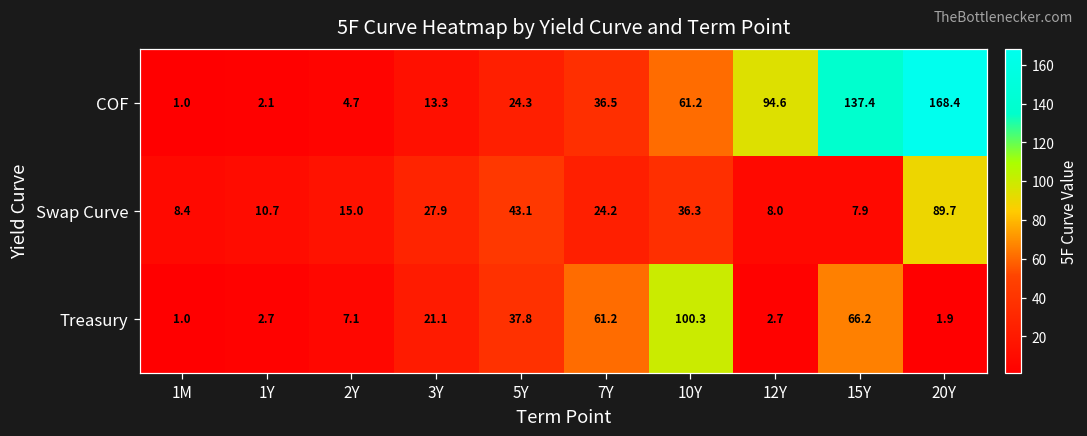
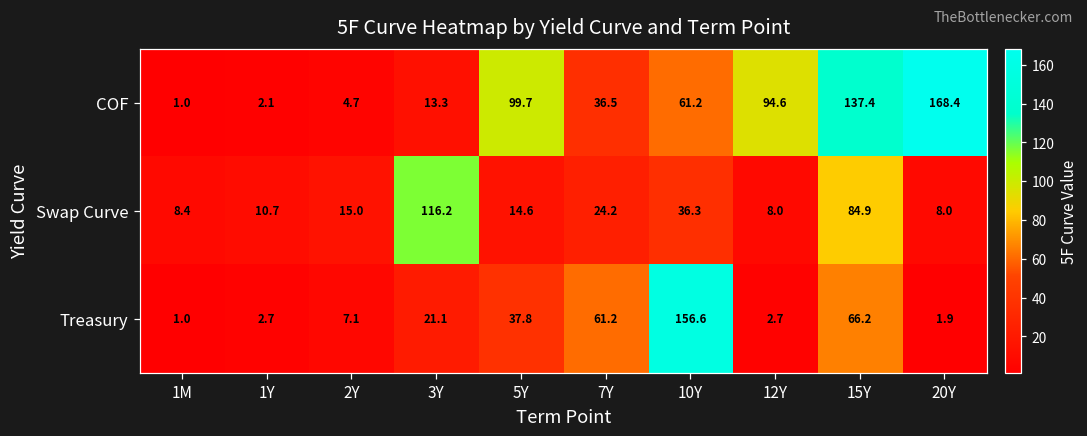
COF, 5Y: 24.3 -> 99.7
Swap Curve, 3Y: 27.9 -> 116.2
Swap Curve, 5Y: 43.1 -> 14.6
Swap Curve, 15Y: 7.9 -> 84.9
Swap Curve, 20Y: 89.7 -> 8.0
Treasury, 10Y: 100.3 -> 156.6
